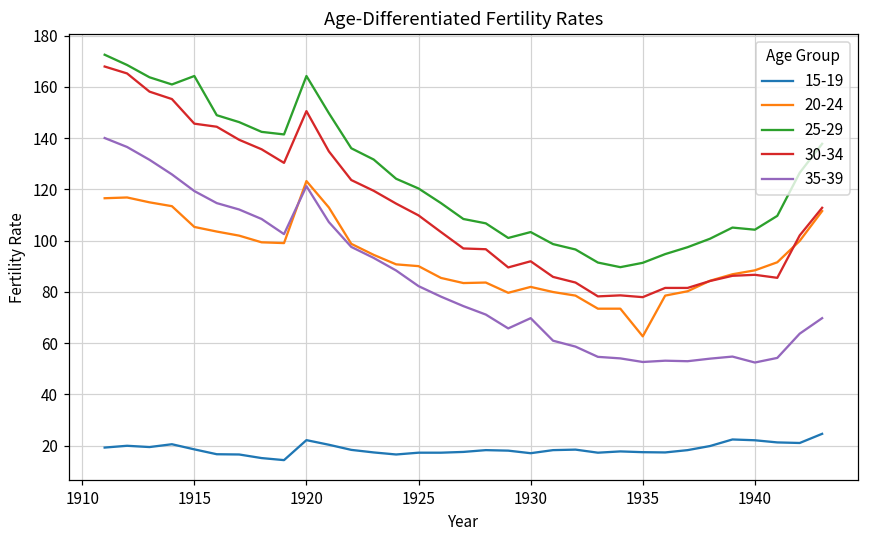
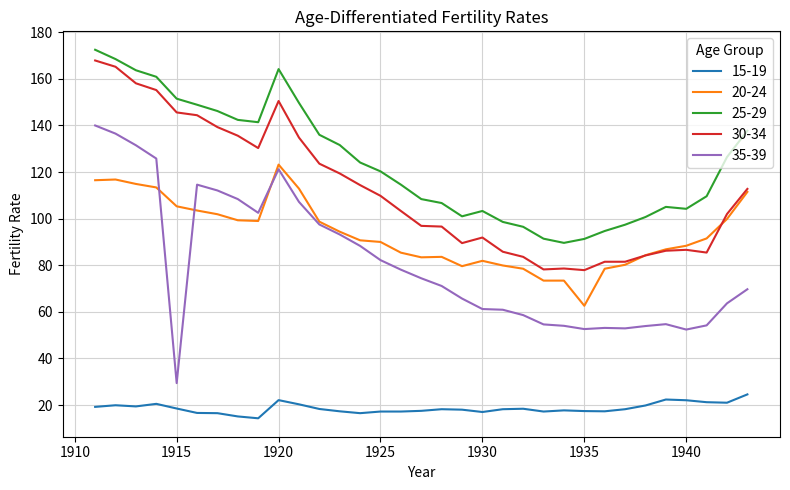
25-29, 1915: 164 -> 152
35-39, 1915: 119 -> 29
35-39, 1930: 70 -> 61
